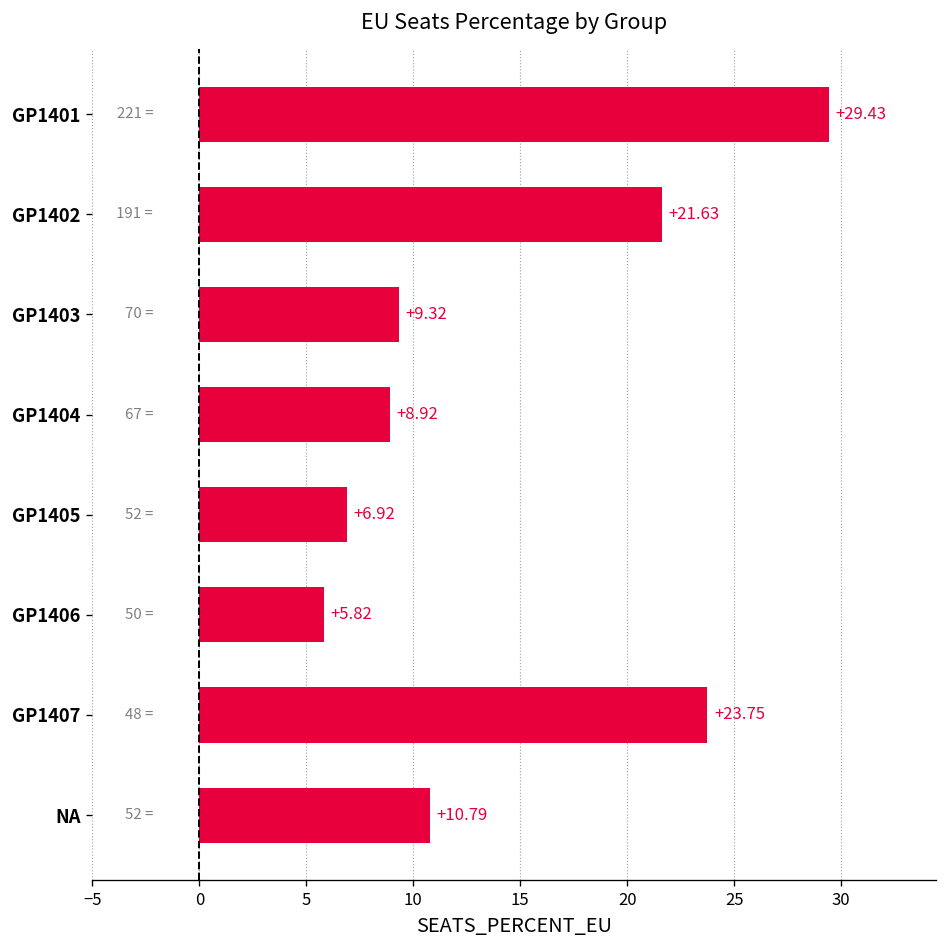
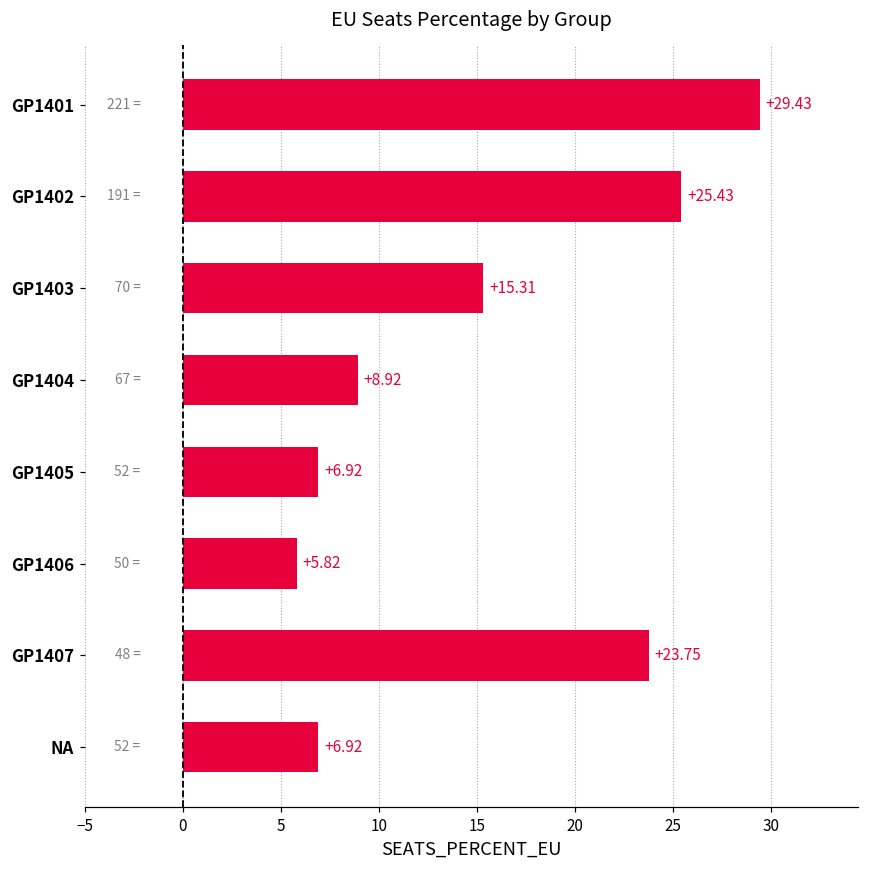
GP1402: +21.63 -> +25.43
GP1403: +9.32 -> +15.31
NA: +10.79 -> +6.92
